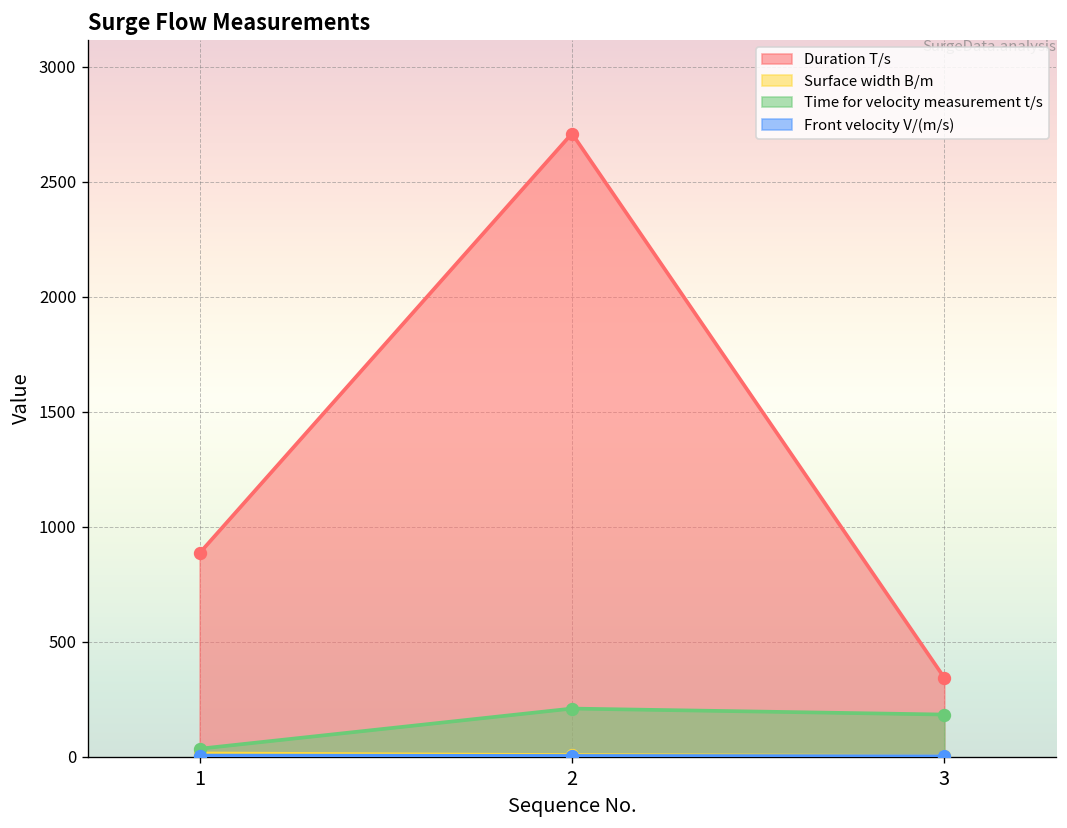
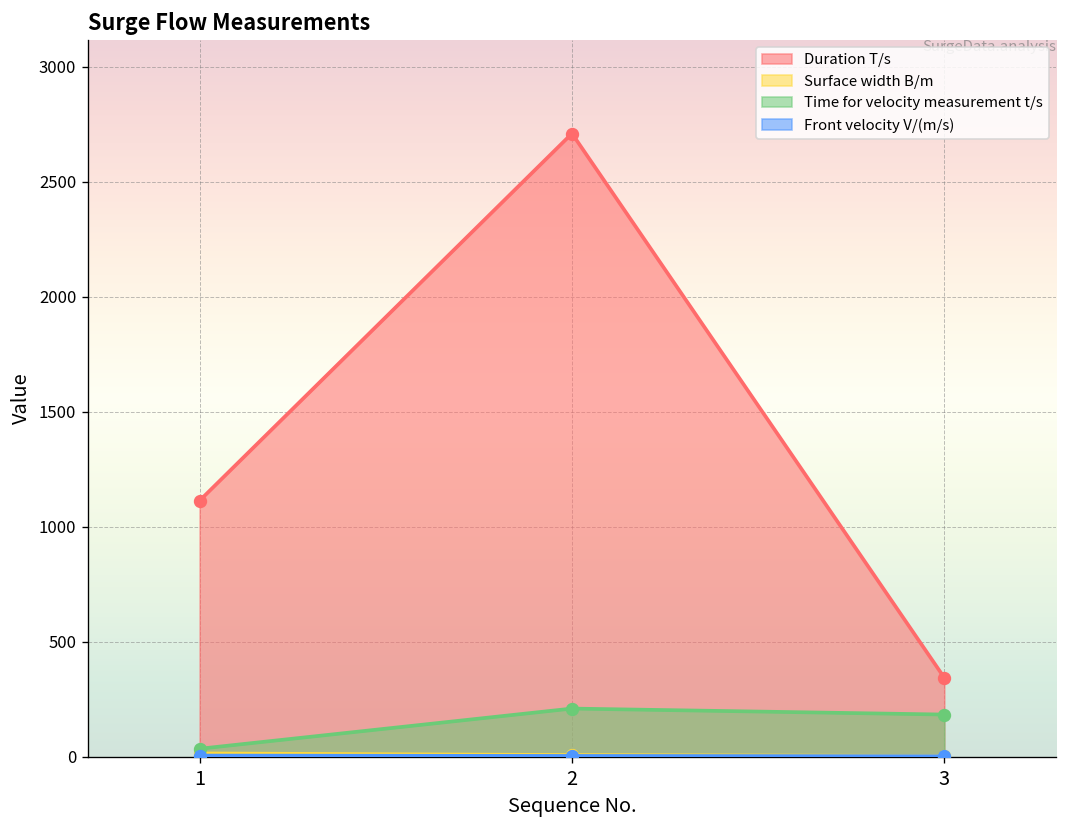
Duration T/s, 1: 890 -> 1110
